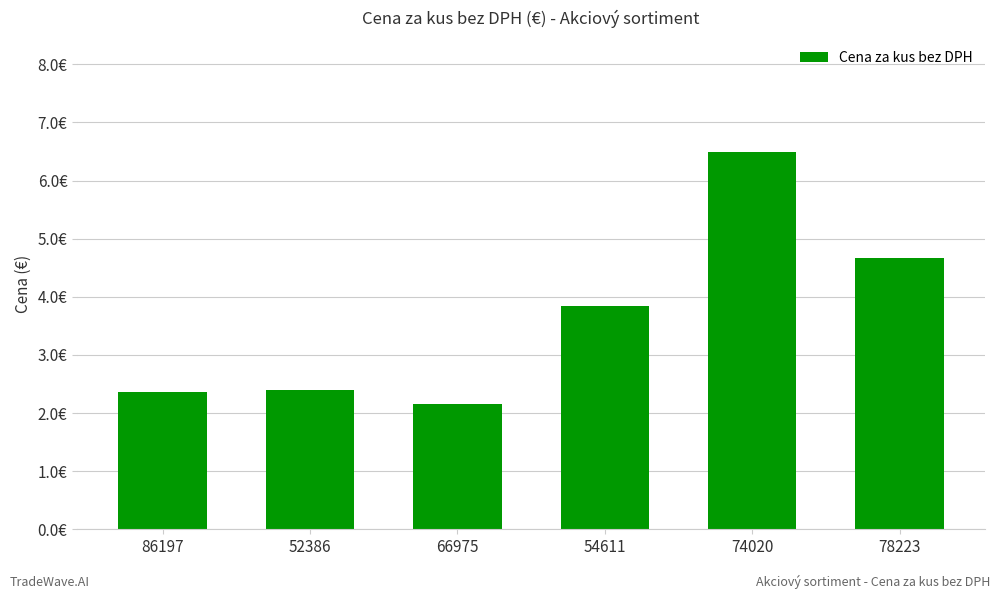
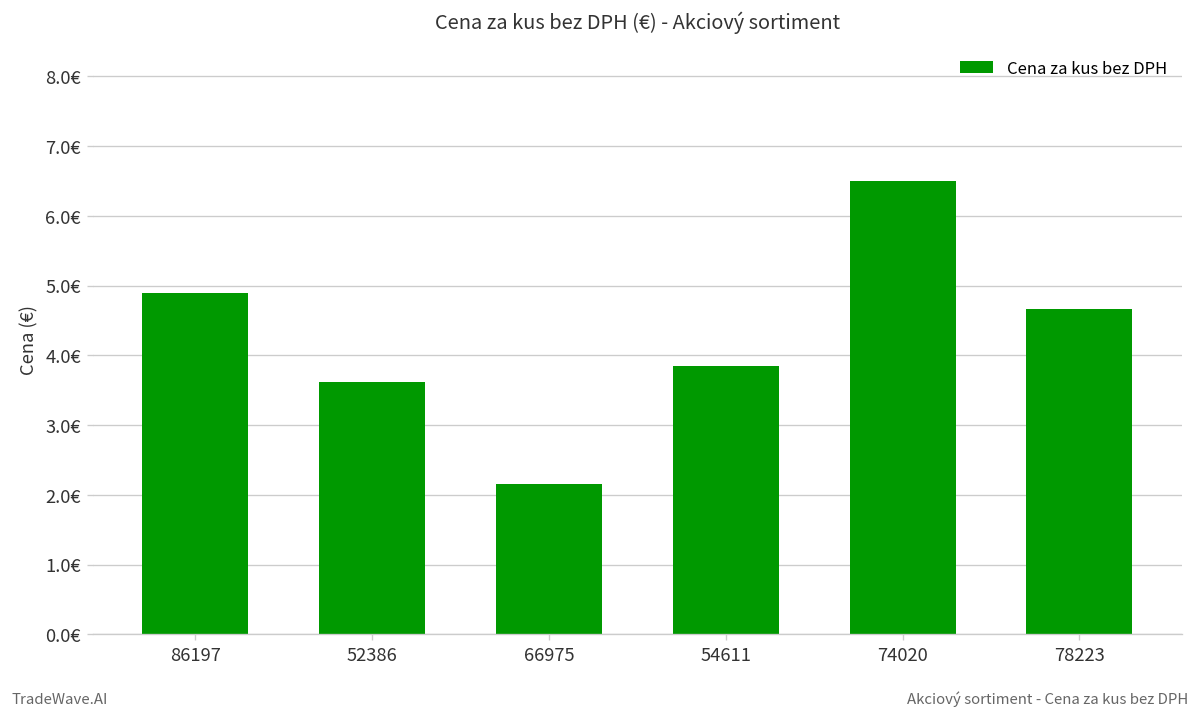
86197: 2.4€ -> 4.9€
52386: 2.4€ -> 3.6€
